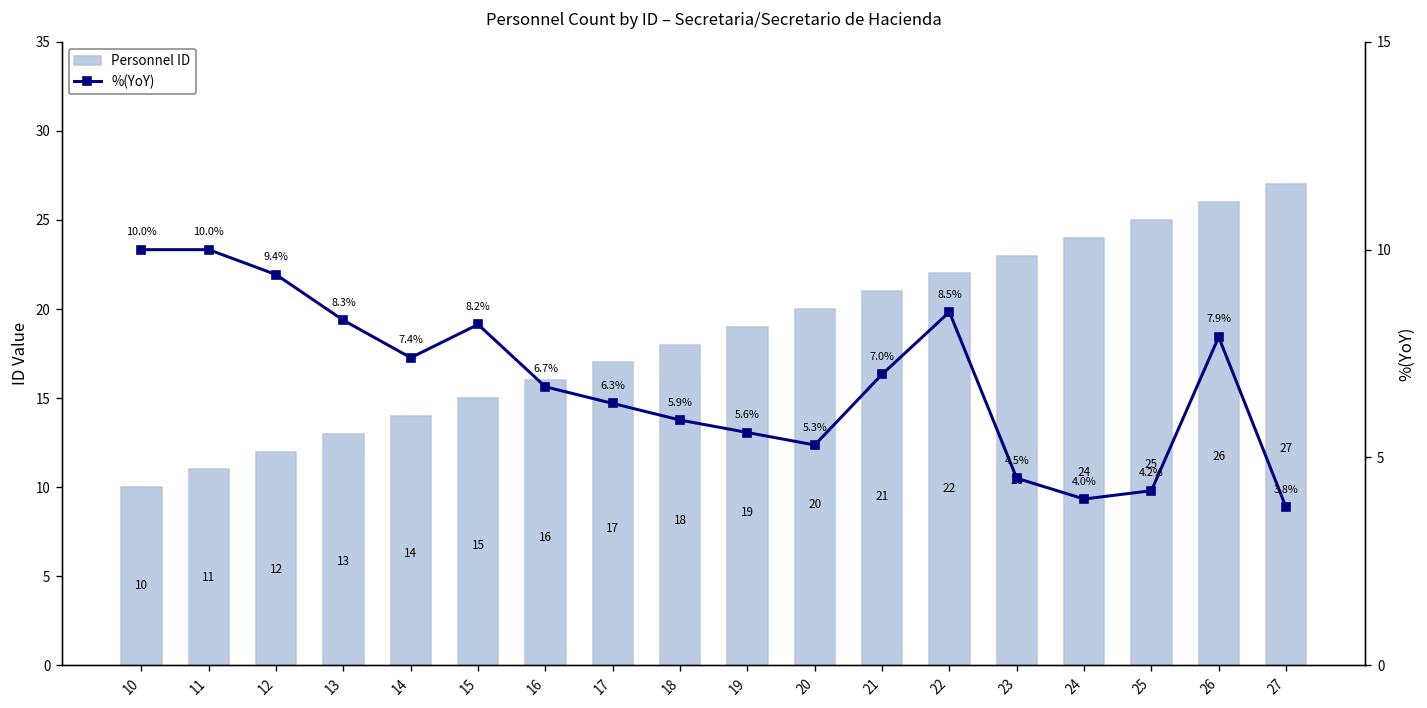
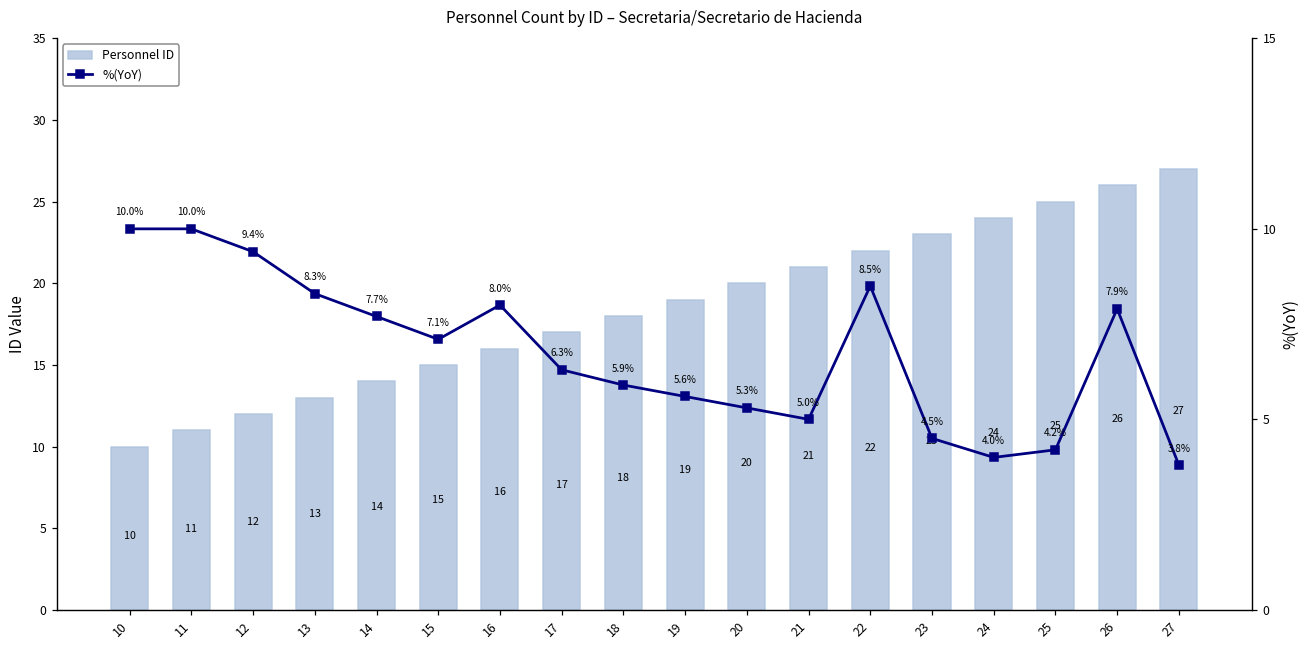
%(YoY), 14: 7.4% -> 7.7%
%(YoY), 15: 8.2% -> 7.1%
%(YoY), 16: 6.7% -> 8.0%
%(YoY), 21: 7.0% -> 5.0%
